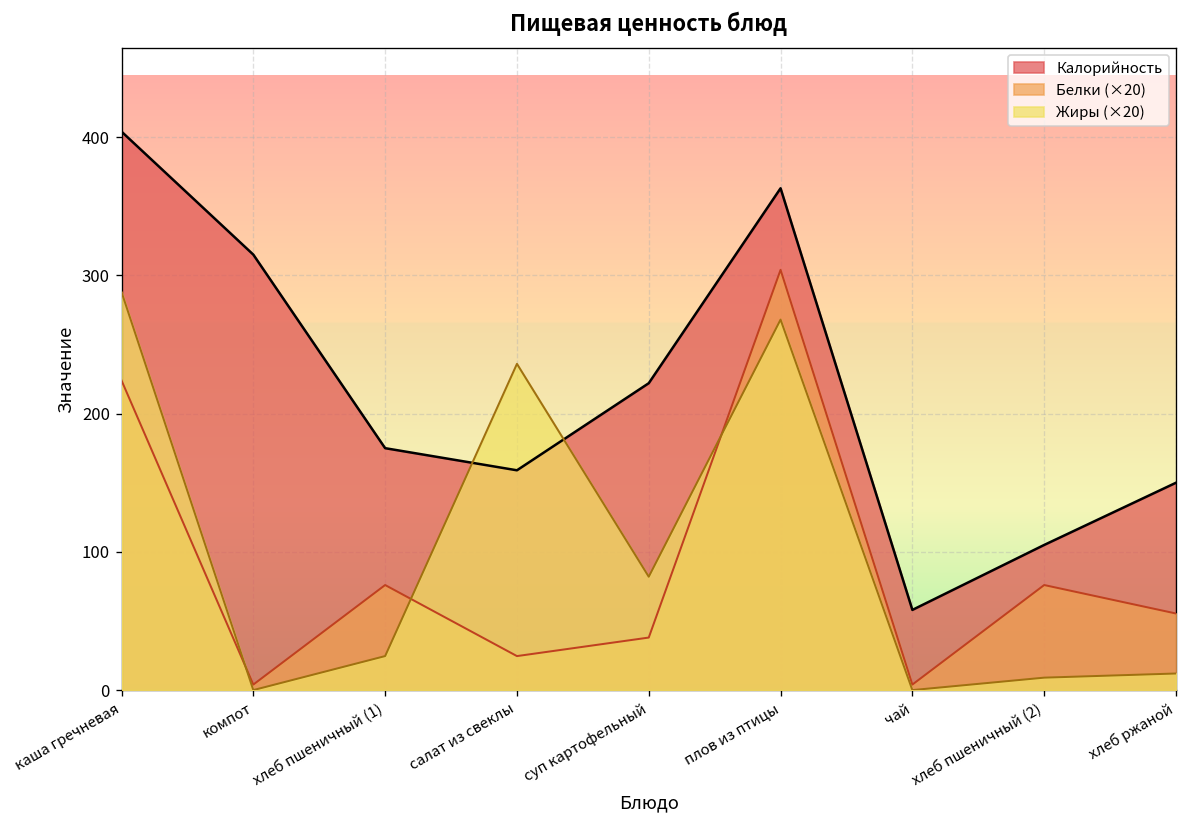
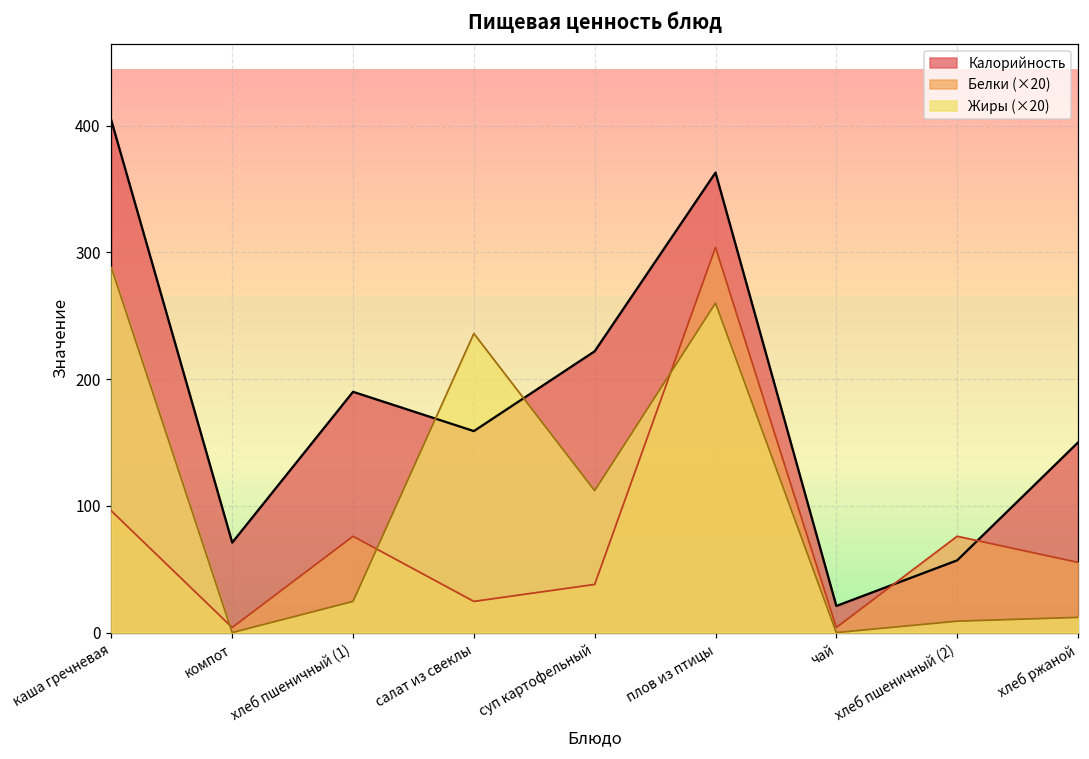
Белки (×20), каша гречневая: 224 -> 96
Калорийность, компот: 315 -> 71
Калорийность, хлеб пшеничный (1): 175 -> 190
Жиры (×20), суп картофельный: 82 -> 112
Жиры (×20), плов из птицы: 268 -> 260
Калорийность, чай: 58 -> 21
Калорийность, хлеб пшеничный (2): 105 -> 57
